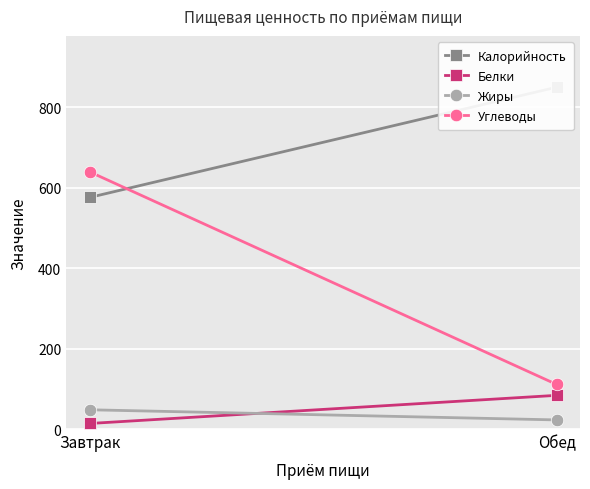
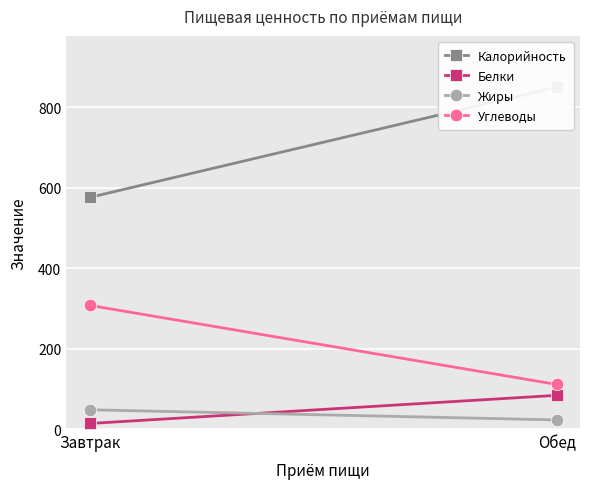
Углеводы, Завтрак: 640 -> 310
